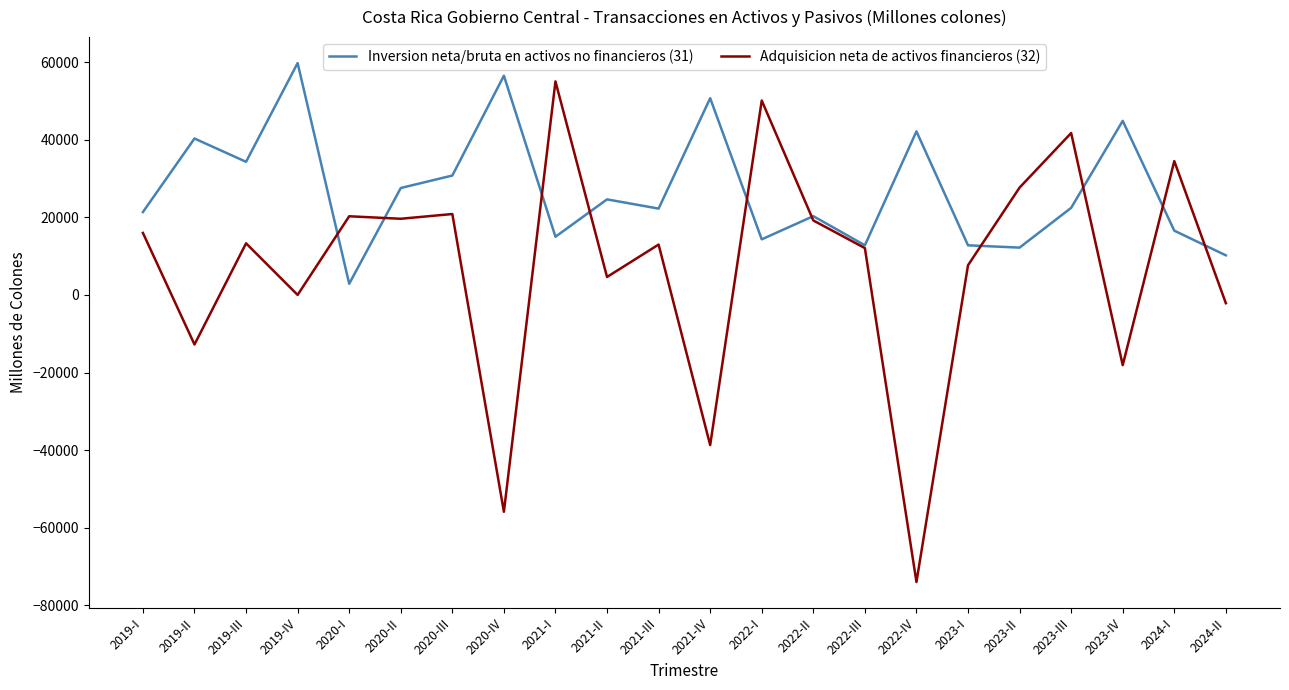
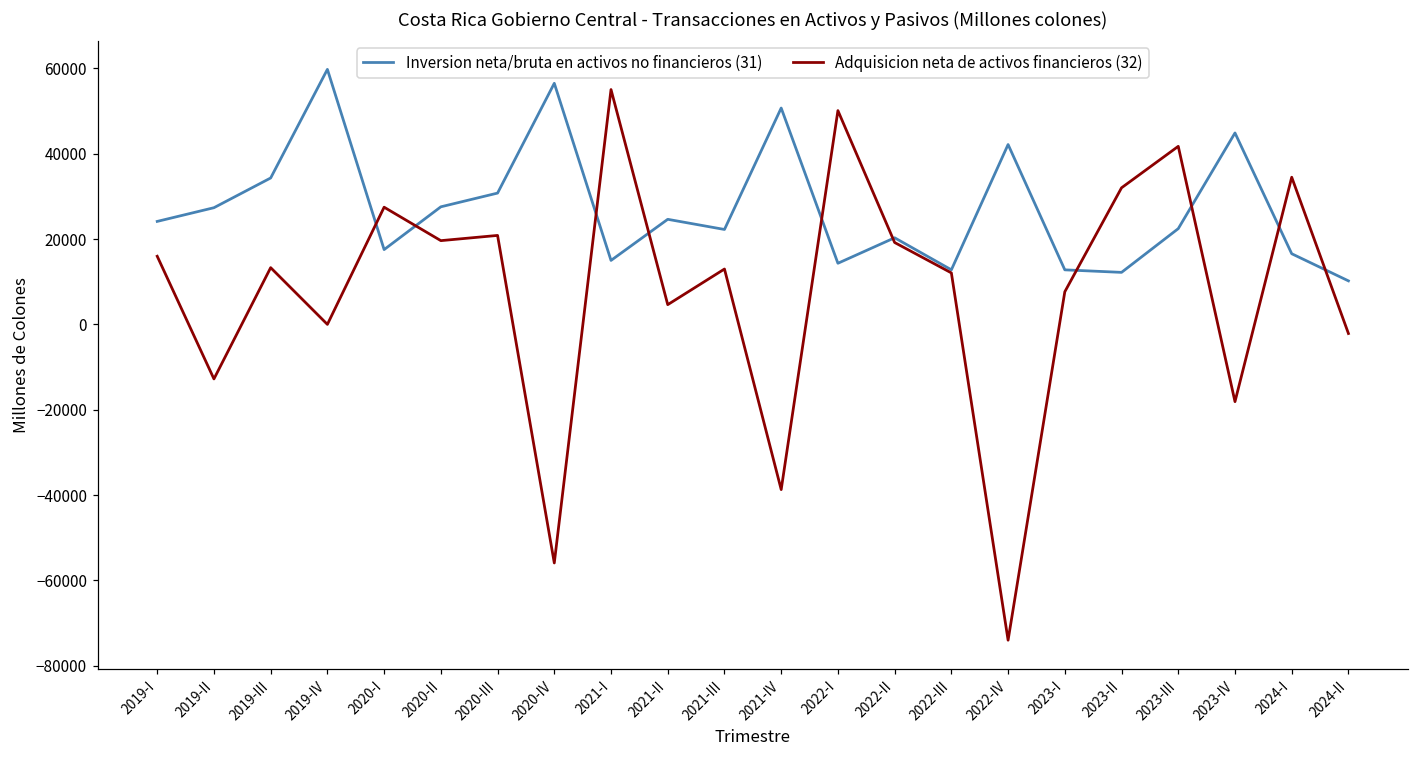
Inversion neta/bruta en activos no financieros (31), 2019-I: 21000 -> 24000
Inversion neta/bruta en activos no financieros (31), 2019-II: 40000 -> 27000
Inversion neta/bruta en activos no financieros (31), 2020-I: 3000 -> 18000
Adquisicion neta de activos financieros (32), 2020-I: 20000 -> 27000
Adquisicion neta de activos financieros (32), 2023-II: 28000 -> 32000
